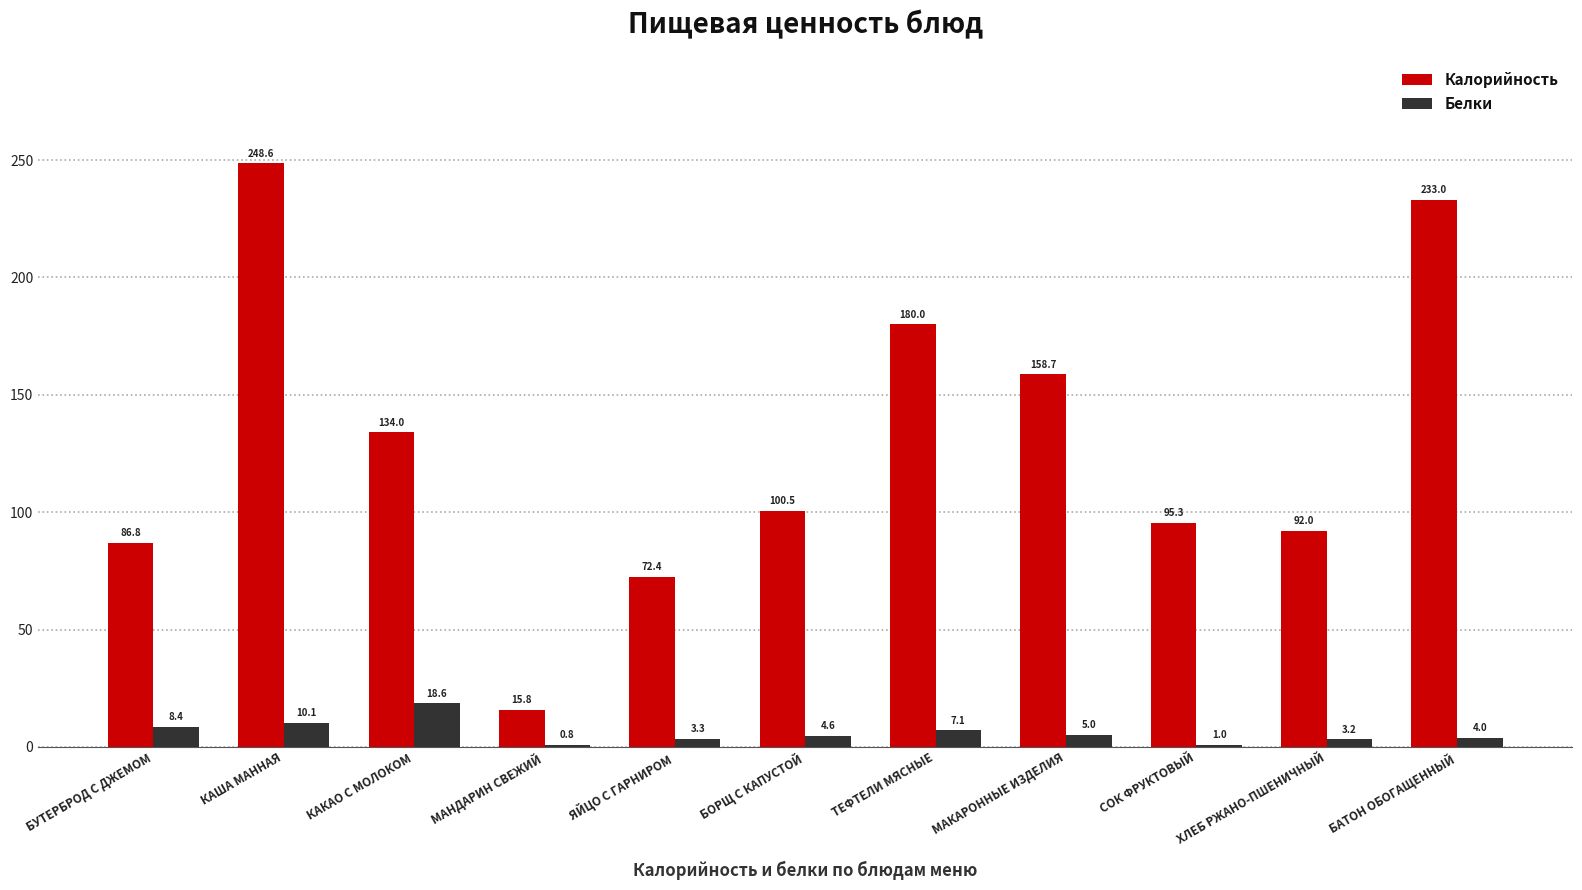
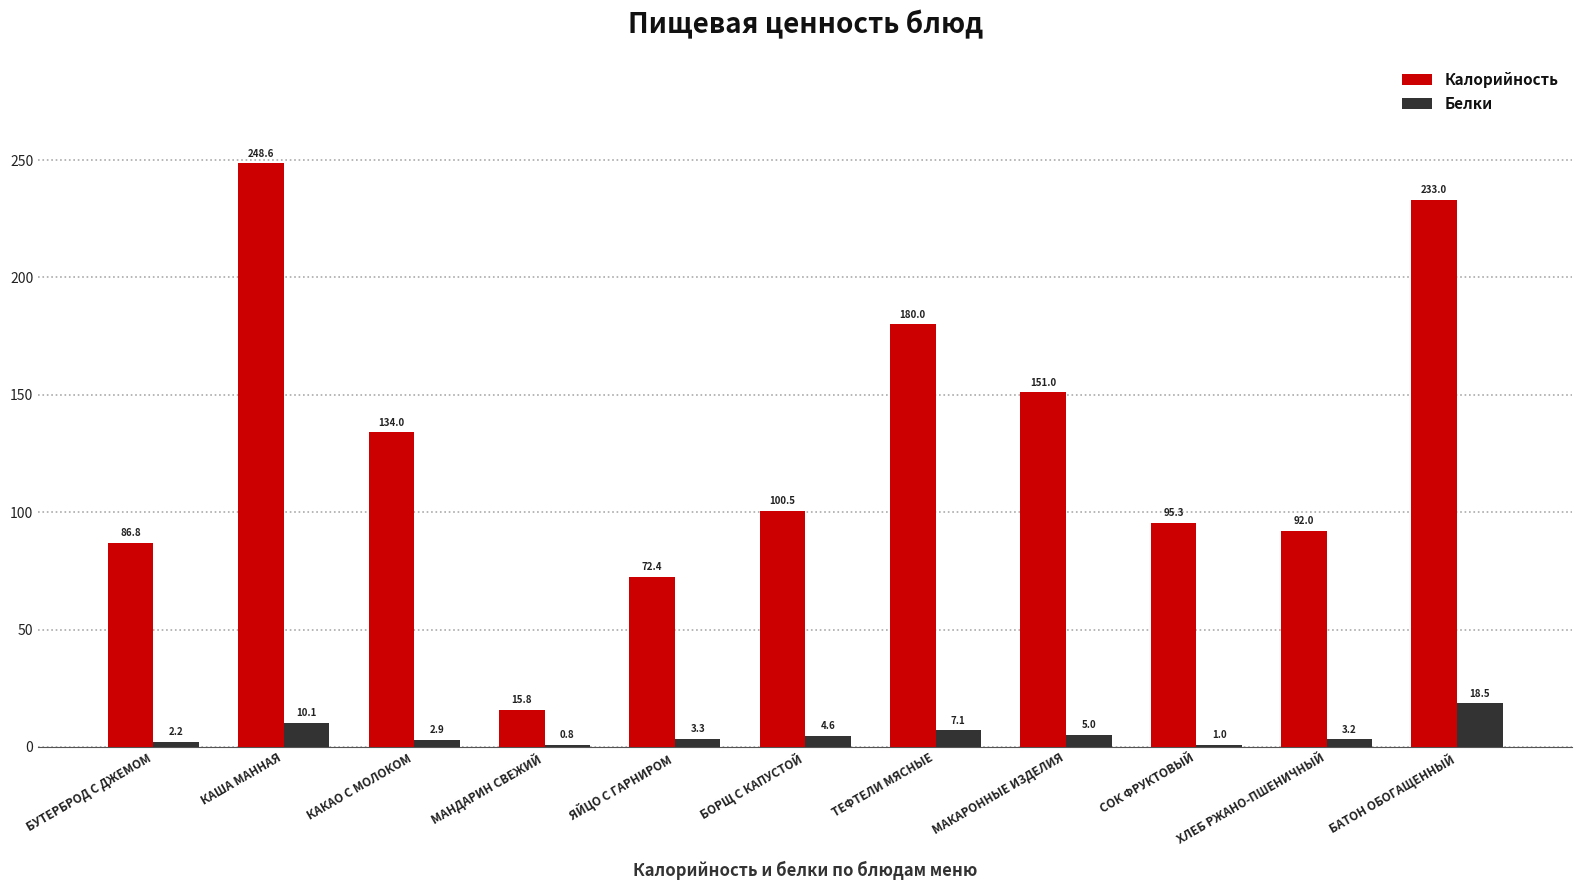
Белки, БУТЕРБРОД С ДЖЕМОМ: 8.4 -> 2.2
Белки, КАКАО С МОЛОКОМ: 18.6 -> 2.9
Калорийность, МАКАРОННЫЕ ИЗДЕЛИЯ: 158.7 -> 151.0
Белки, БАТОН ОБОГАЩЕННЫЙ: 4.0 -> 18.5
